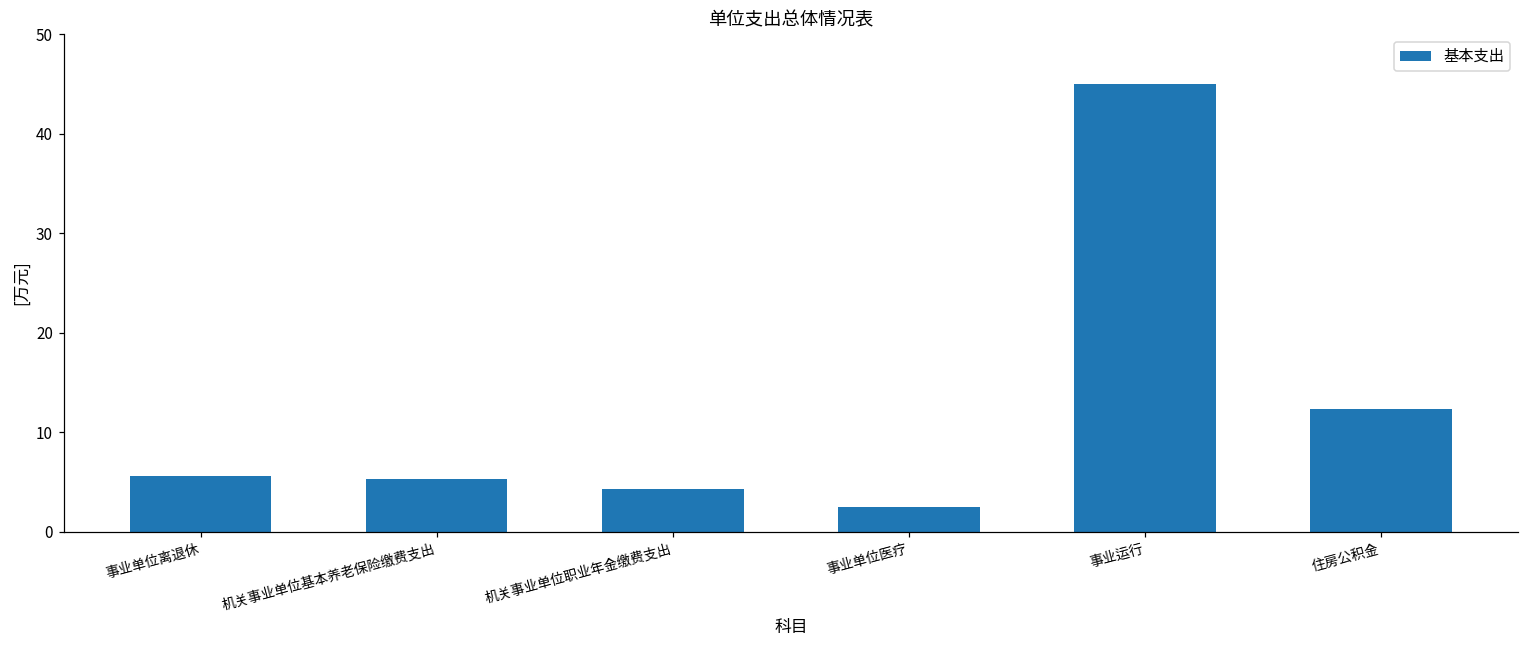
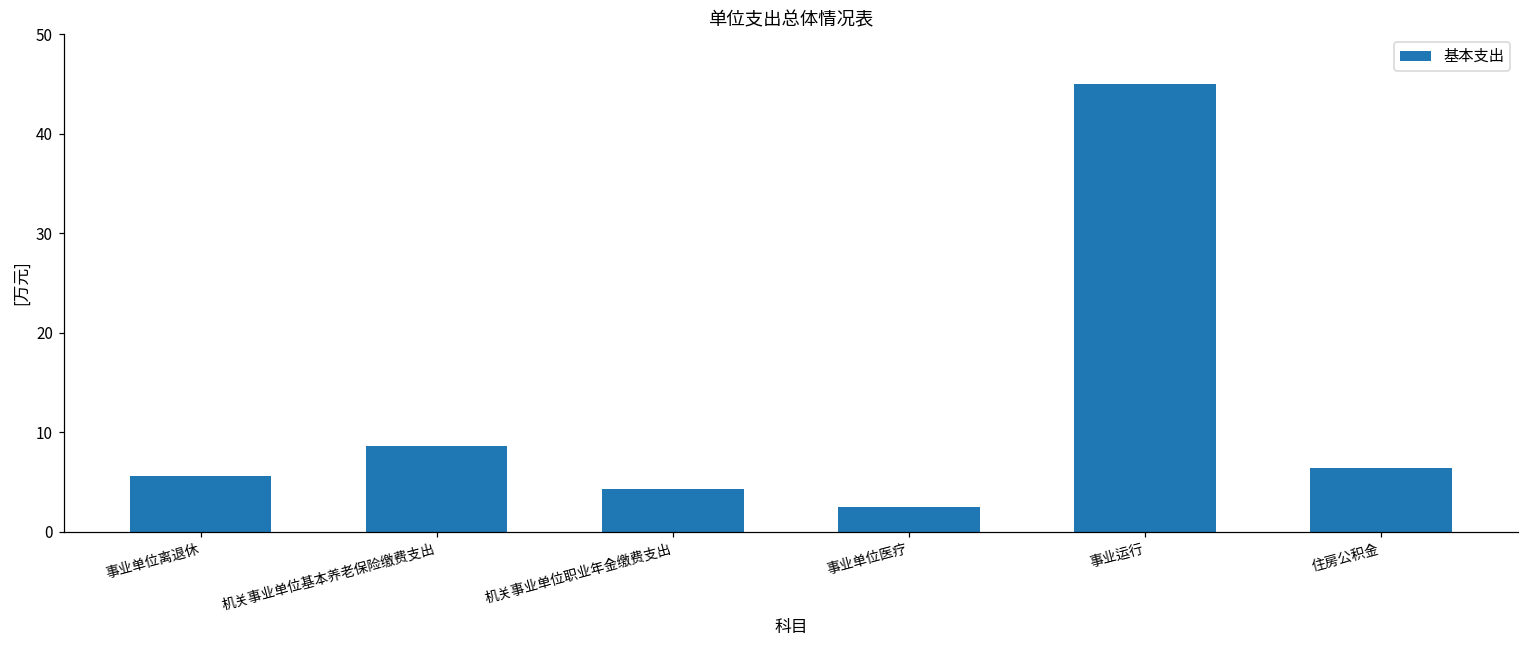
机关事业单位基本养老保险缴费支出: 5 -> 9
住房公积金: 12 -> 6
